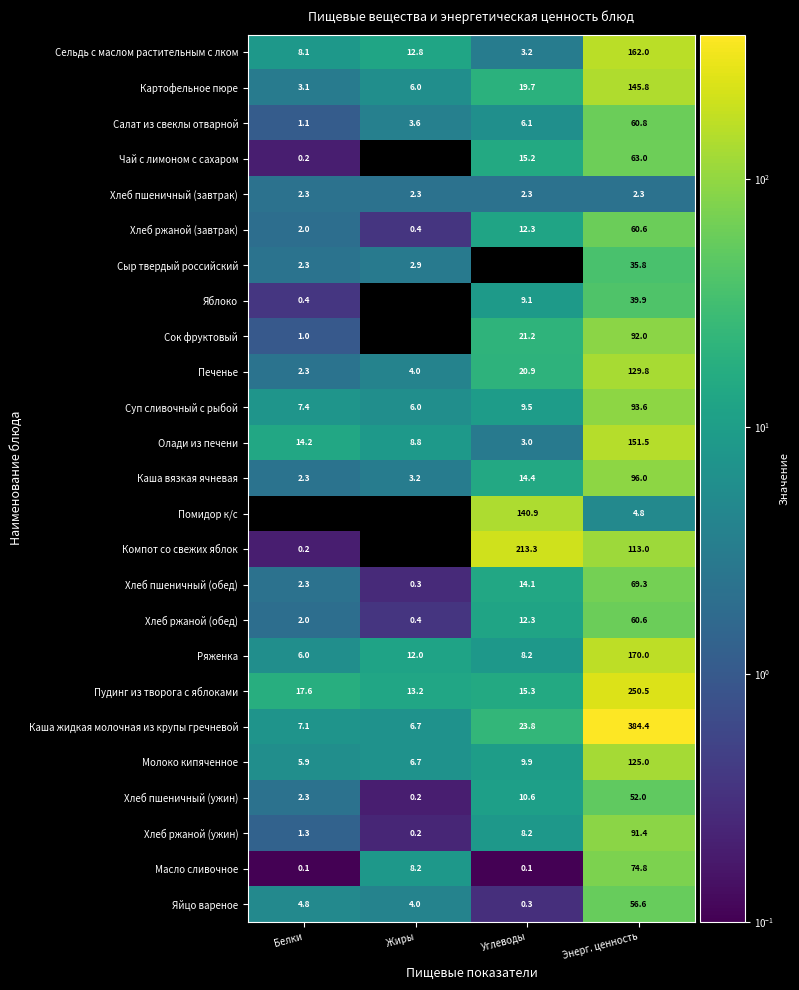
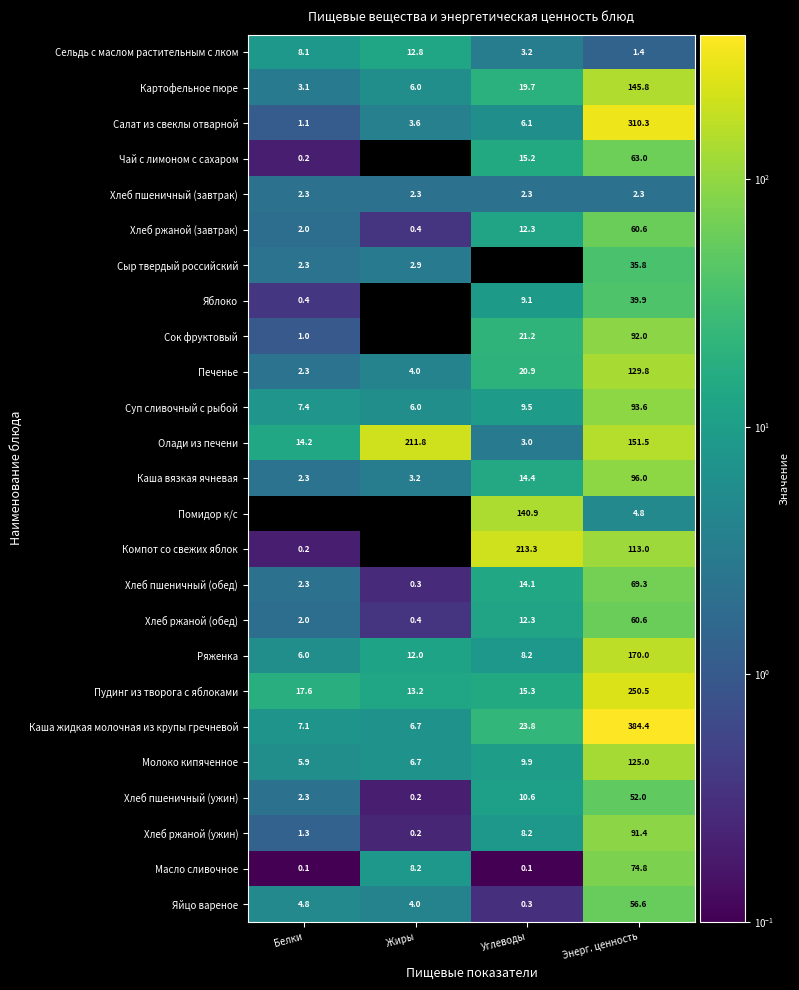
Сельдь с маслом растительным с лком, Энерг. ценность: 162.0 -> 1.4
Салат из свеклы отварной, Энерг. ценность: 60.8 -> 310.3
Олади из печени, Жиры: 8.8 -> 211.8
